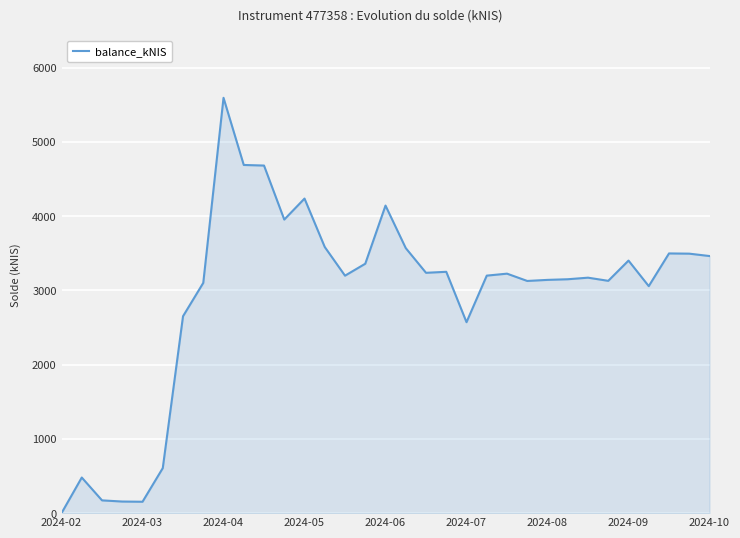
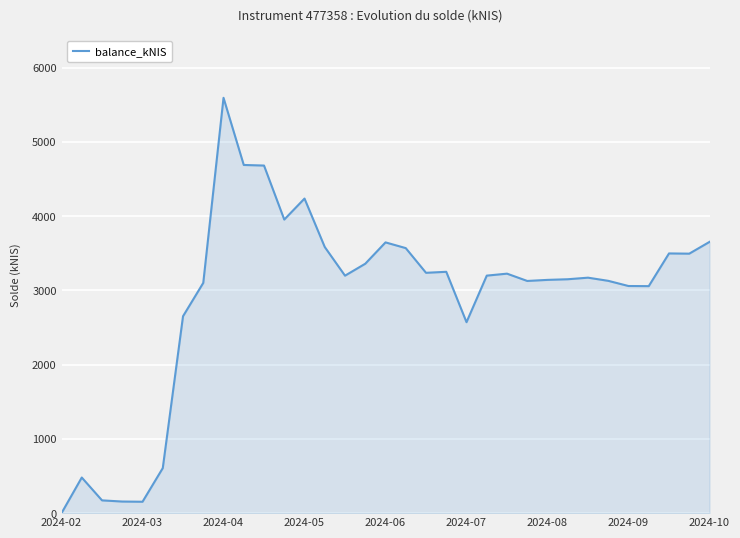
2024-06: 4100 -> 3600
2024-09: 3400 -> 3100
2024-10: 3500 -> 3700
